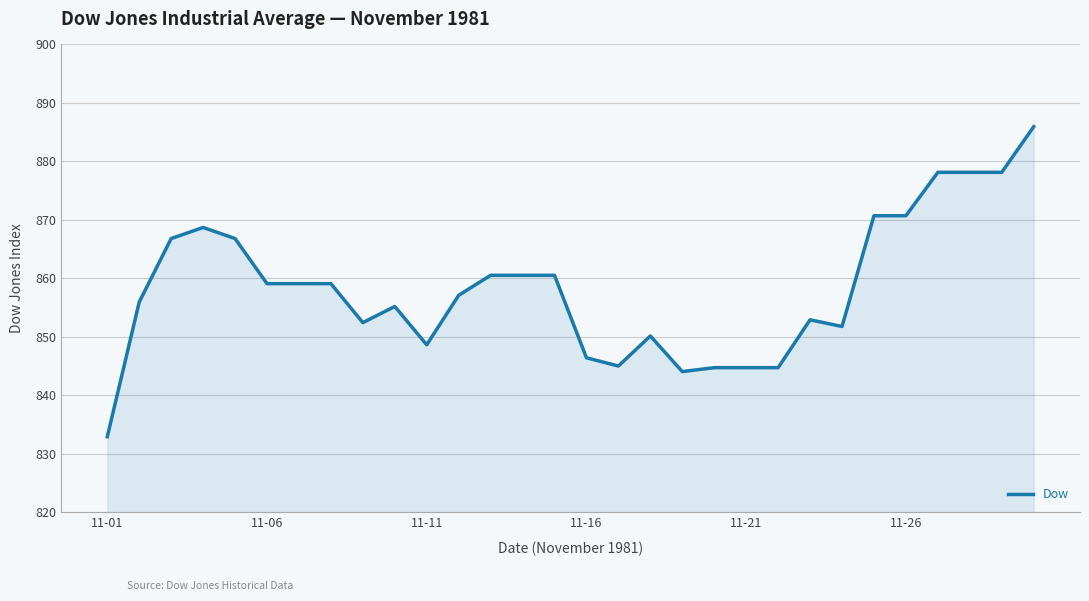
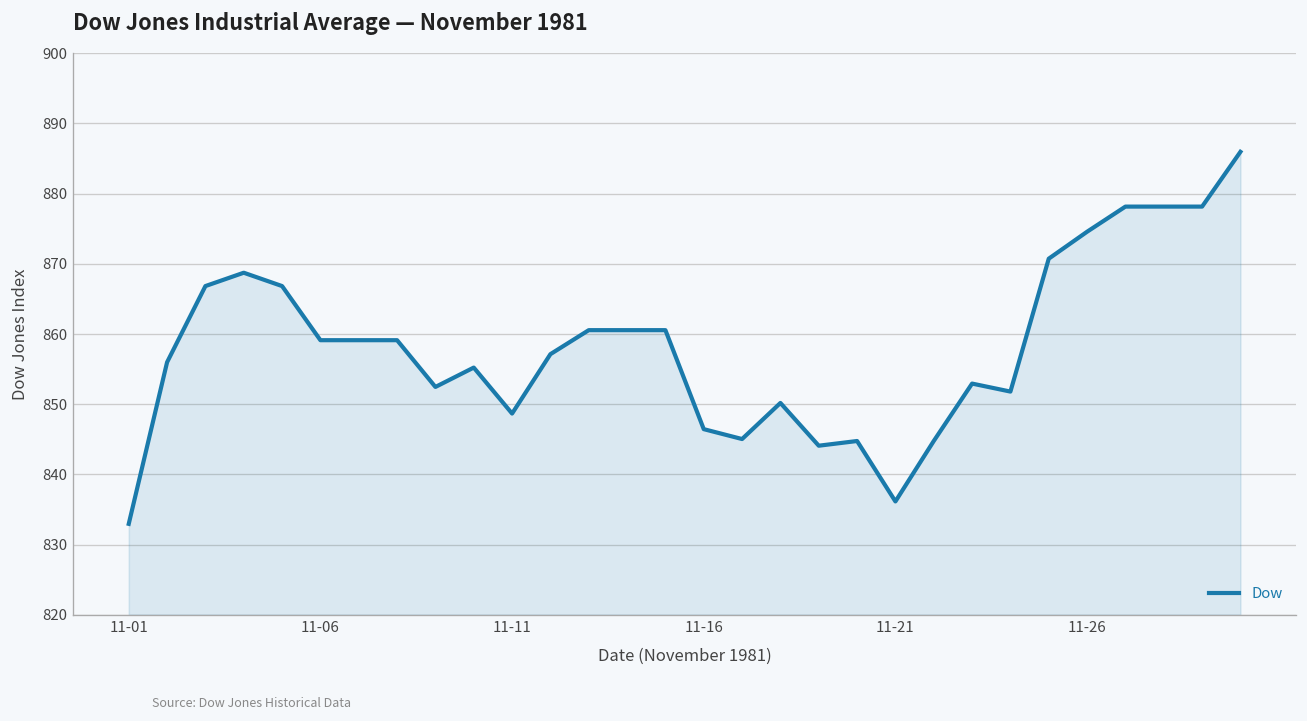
11-21: 845 -> 836
11-26: 871 -> 875
